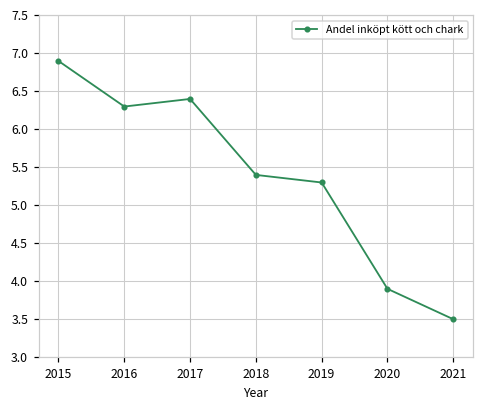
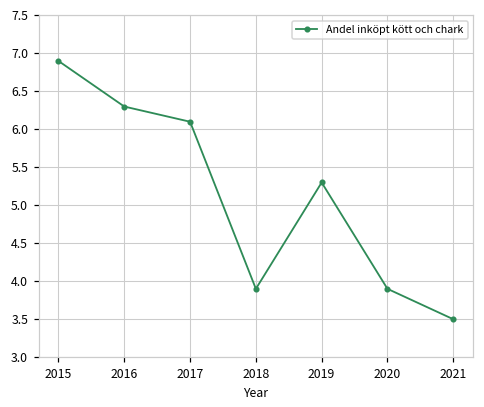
2017: 6.4 -> 6.1
2018: 5.4 -> 3.9
